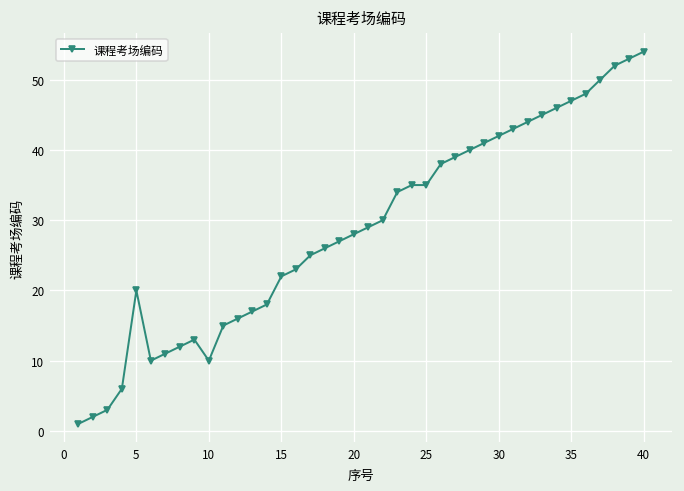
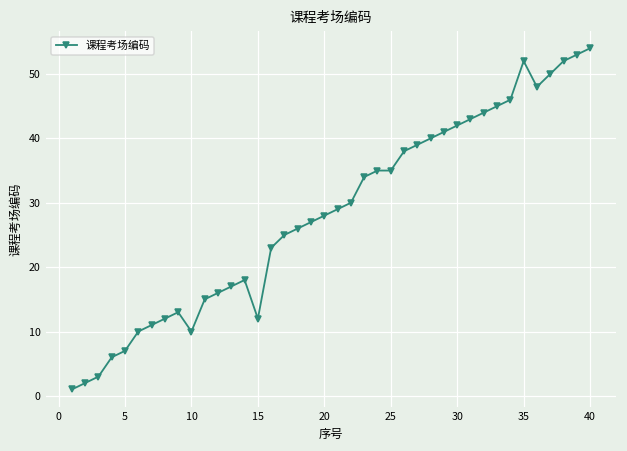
5: 20 -> 7
15: 22 -> 12
35: 47 -> 52
